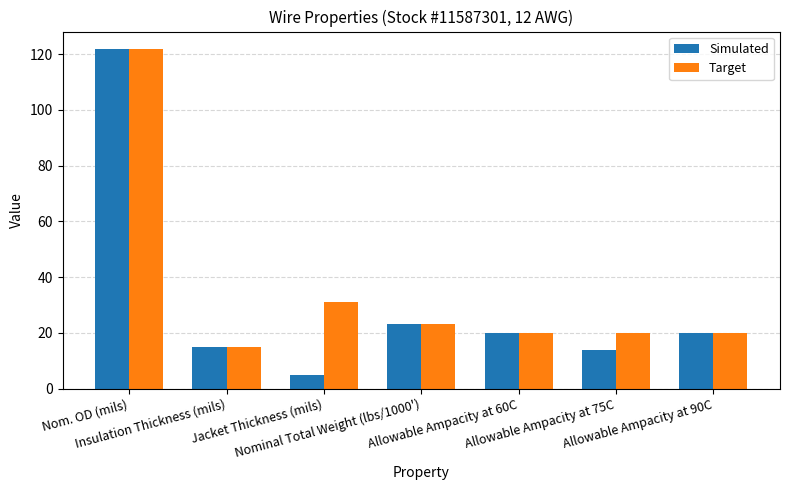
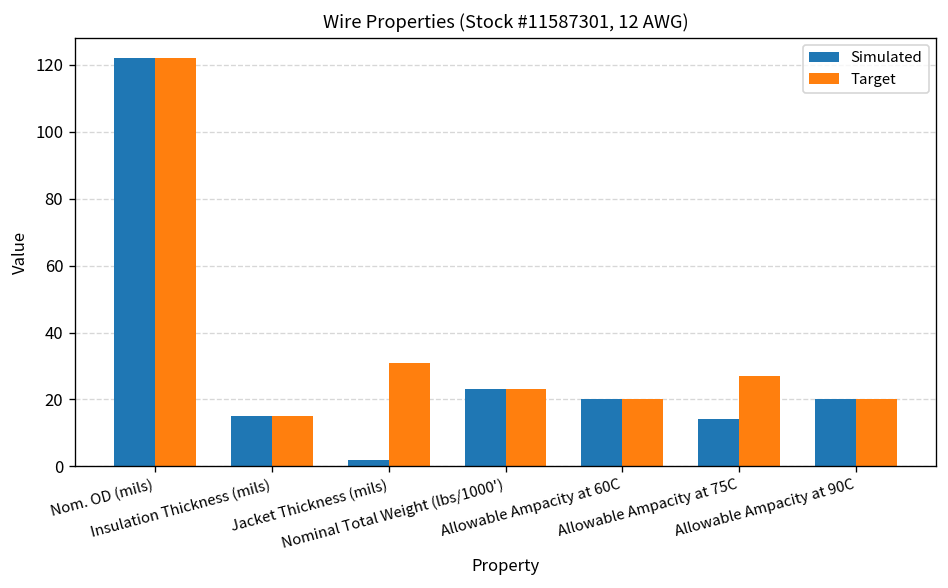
Simulated, Jacket Thickness (mils): 5 -> 2
Target, Allowable Ampacity at 75C: 20 -> 27
